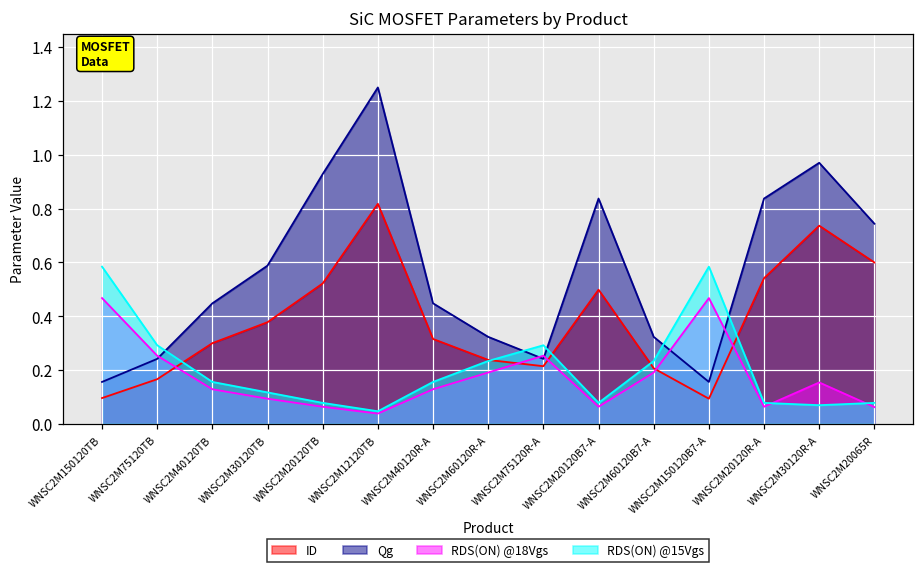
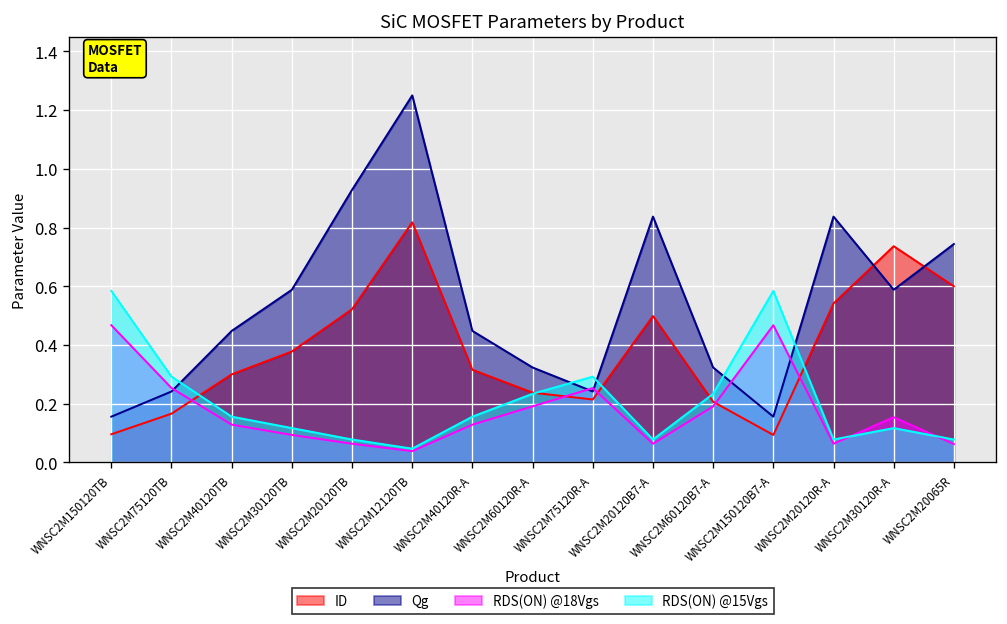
Qg, WNSC2M30120R-A: 0.97 -> 0.59
RDS(ON) @15Vgs, WNSC2M30120R-A: 0.07 -> 0.12
